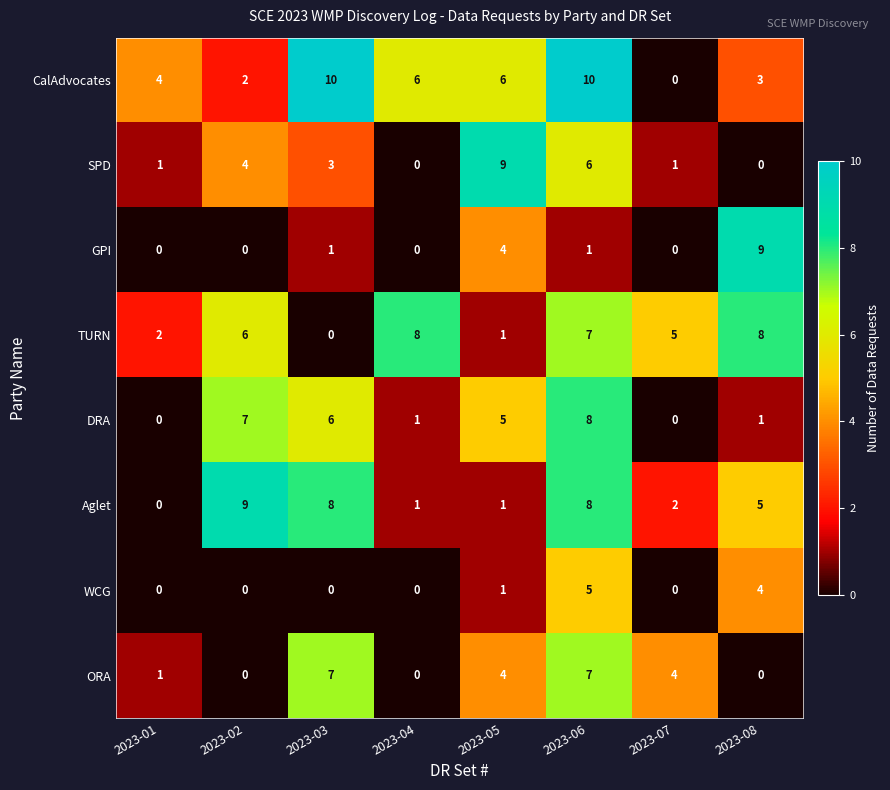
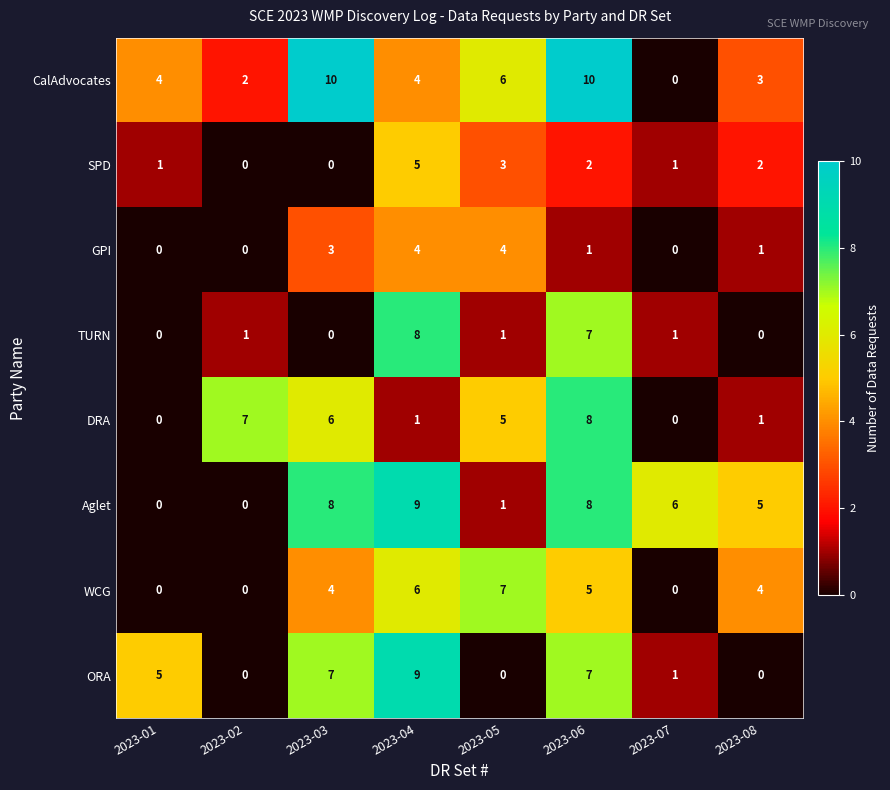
CalAdvocates, 2023-04: 6 -> 4
SPD, 2023-02: 4 -> 0
SPD, 2023-03: 3 -> 0
SPD, 2023-04: 0 -> 5
SPD, 2023-05: 9 -> 3
SPD, 2023-06: 6 -> 2
SPD, 2023-08: 0 -> 2
GPI, 2023-03: 1 -> 3
GPI, 2023-04: 0 -> 4
GPI, 2023-08: 9 -> 1
TURN, 2023-01: 2 -> 0
TURN, 2023-02: 6 -> 1
TURN, 2023-07: 5 -> 1
TURN, 2023-08: 8 -> 0
Aglet, 2023-02: 9 -> 0
Aglet, 2023-04: 1 -> 9
Aglet, 2023-07: 2 -> 6
WCG, 2023-03: 0 -> 4
WCG, 2023-04: 0 -> 6
WCG, 2023-05: 1 -> 7
ORA, 2023-01: 1 -> 5
ORA, 2023-04: 0 -> 9
ORA, 2023-05: 4 -> 0
ORA, 2023-07: 4 -> 1
